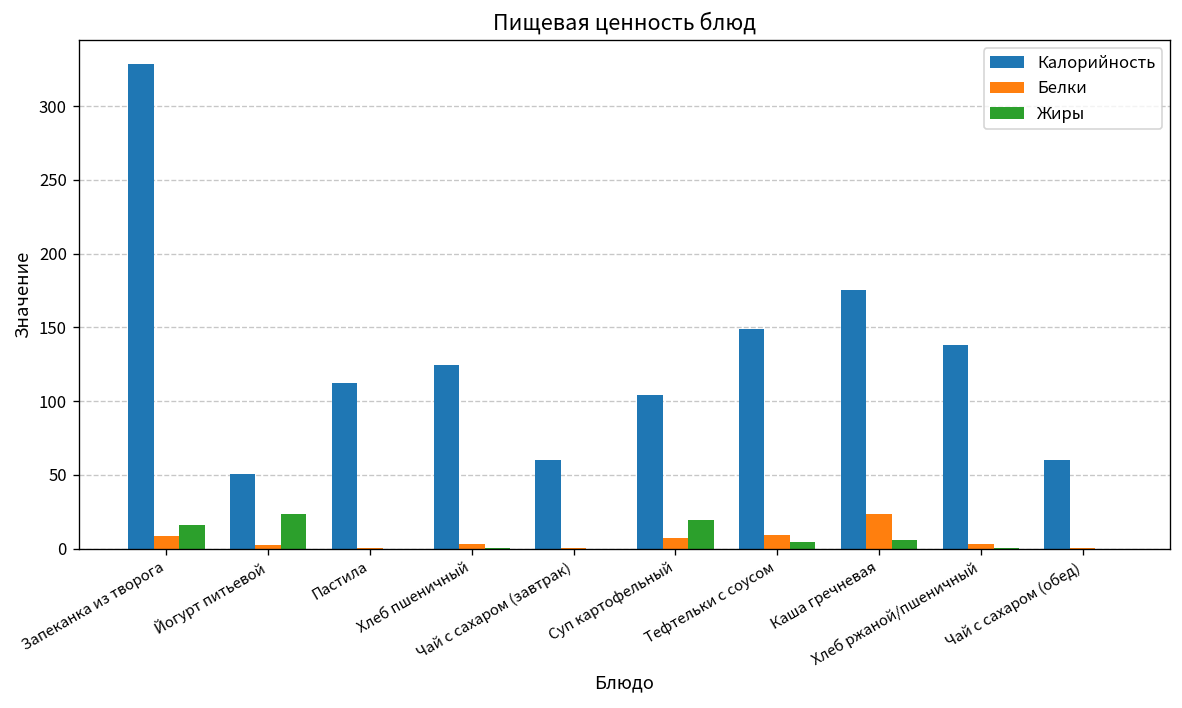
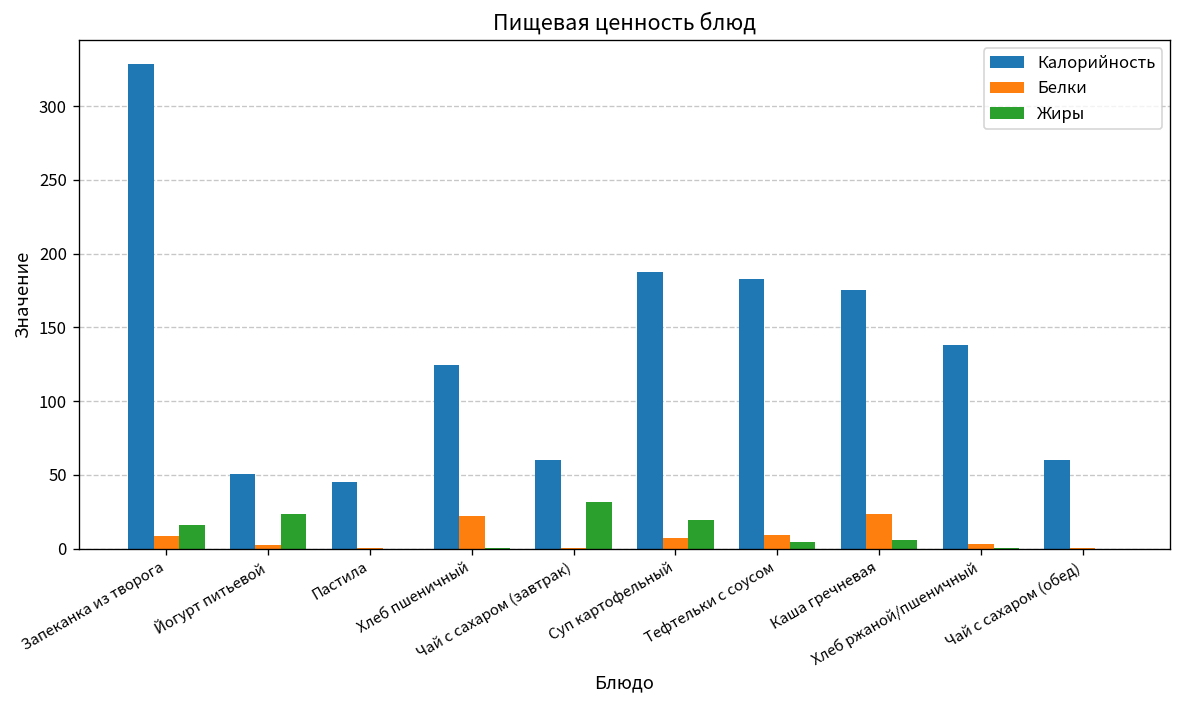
Калорийность, Пастила: 112 -> 45
Белки, Хлеб пшеничный: 3 -> 22
Жиры, Чай с сахаром (завтрак): 0 -> 32
Калорийность, Суп картофельный: 104 -> 187
Калорийность, Тефтельки с соусом: 149 -> 183
